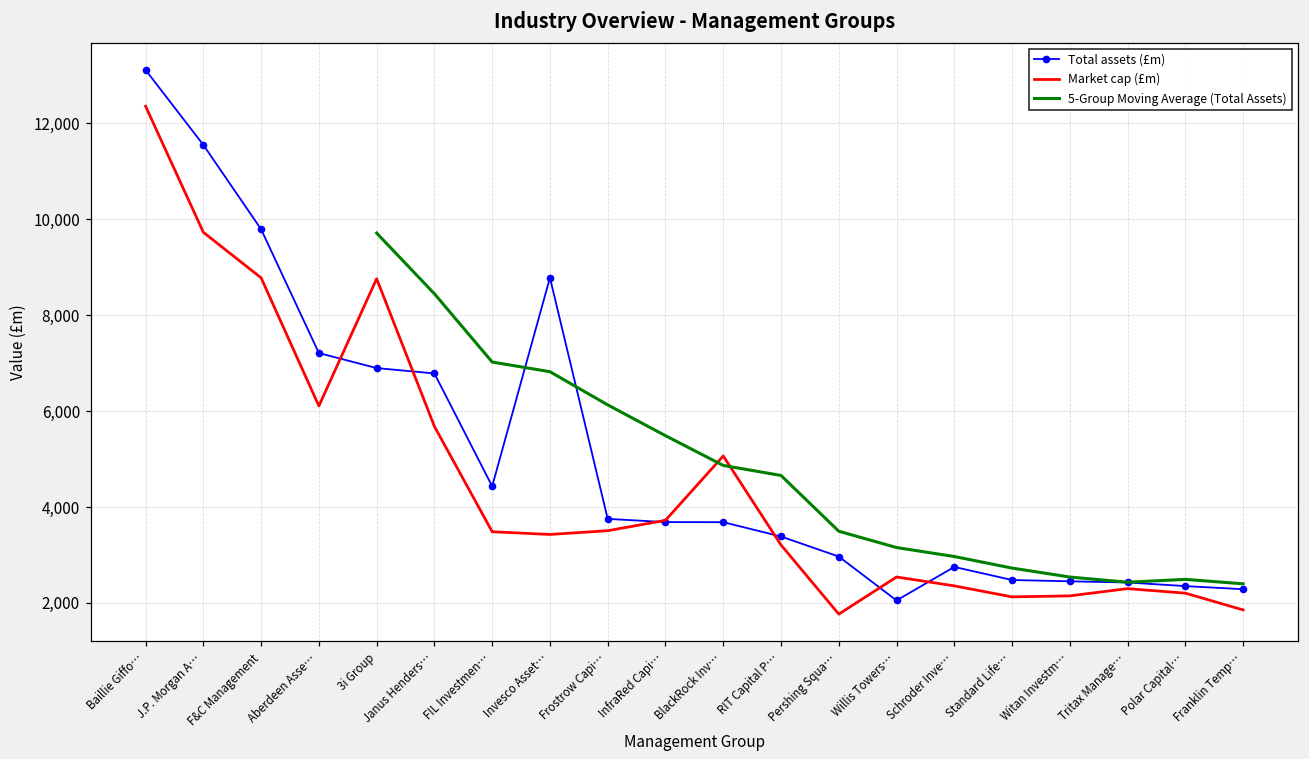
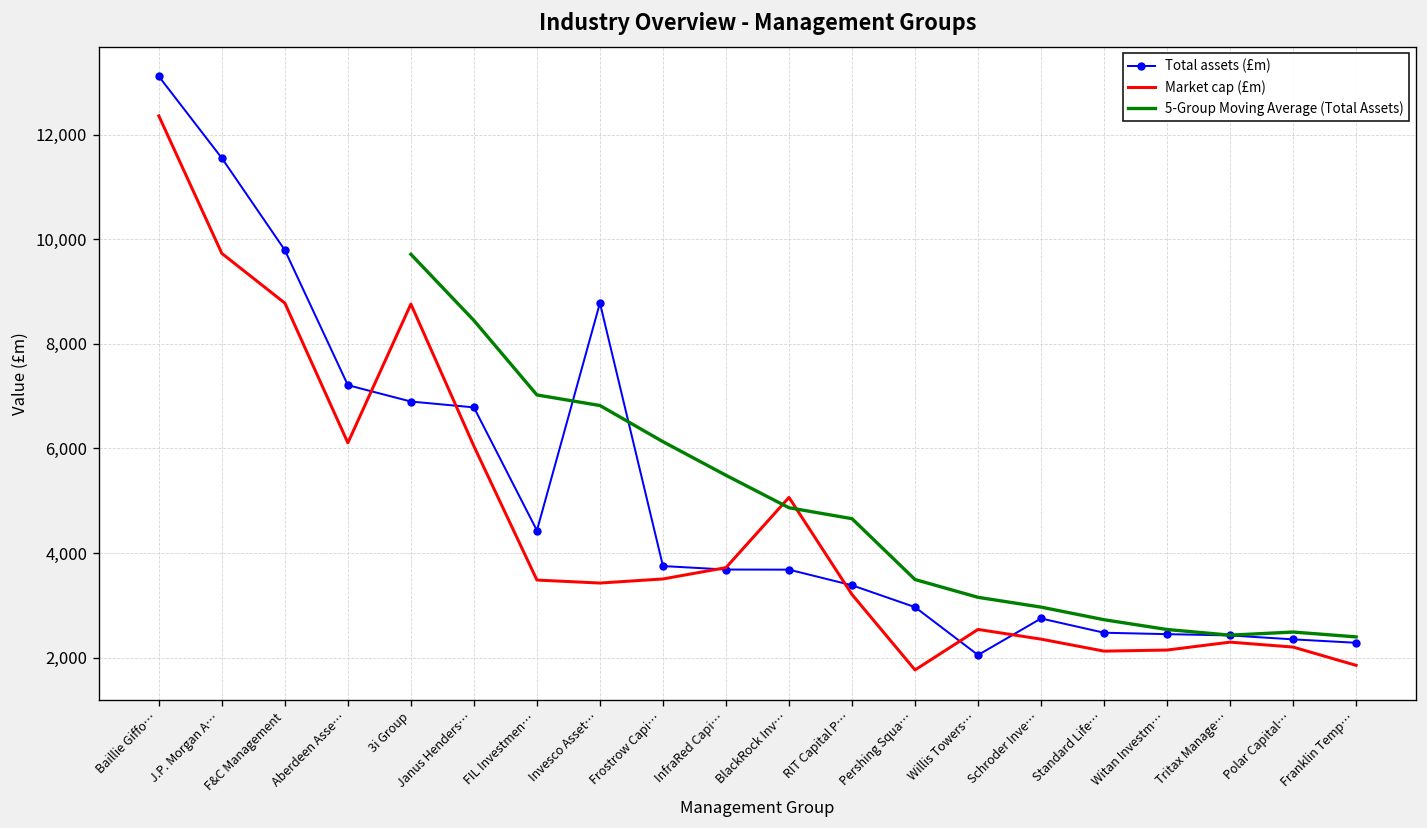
Market cap (£m), Janus Henders…: 5,700 -> 6,000
